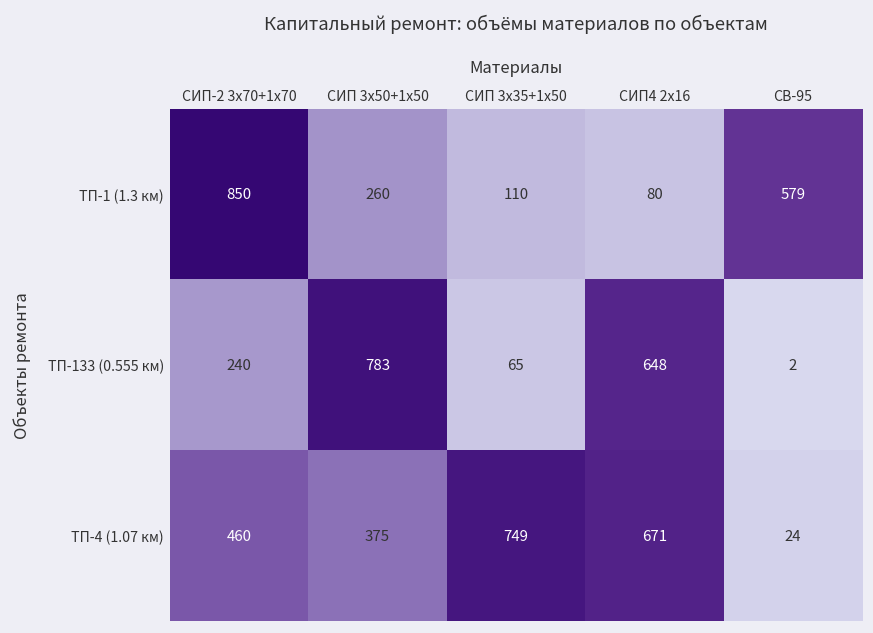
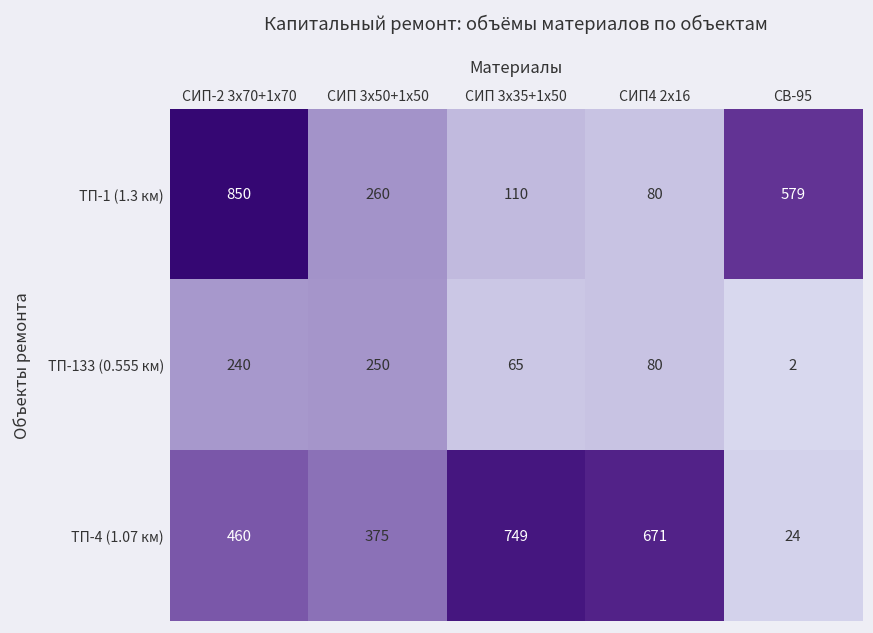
ТП-133 (0.555 км), СИП 3х50+1х50: 783 -> 250
ТП-133 (0.555 км), СИП4 2х16: 648 -> 80
